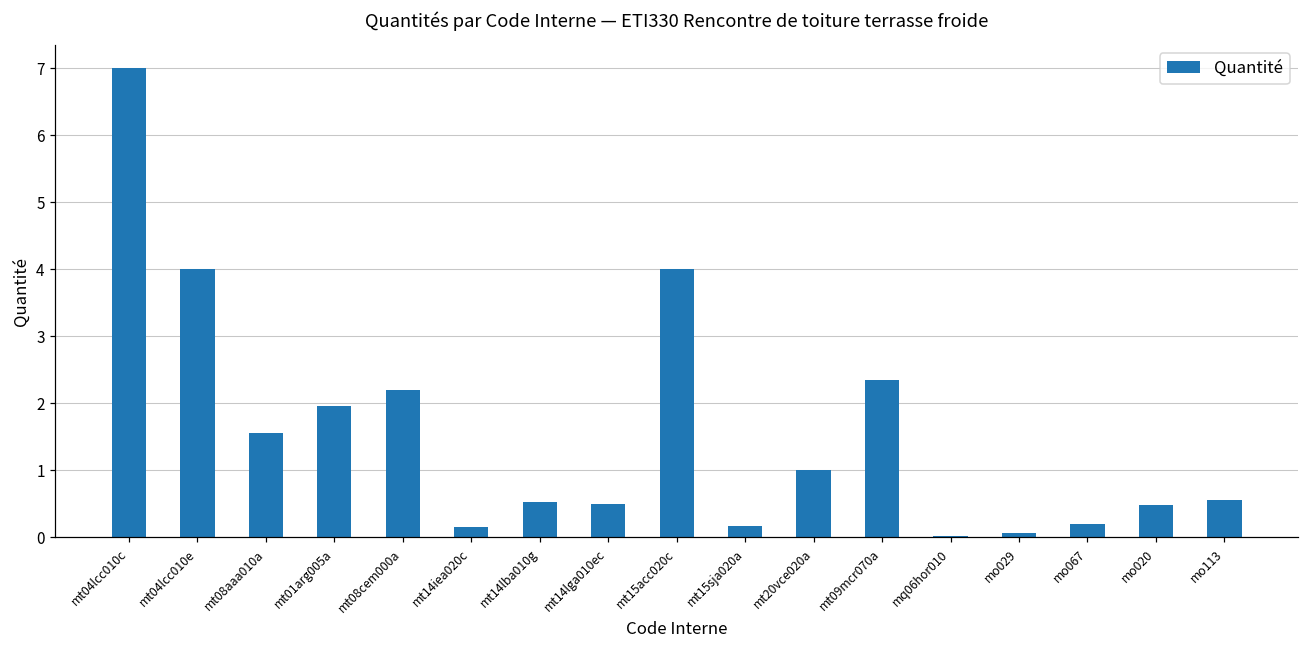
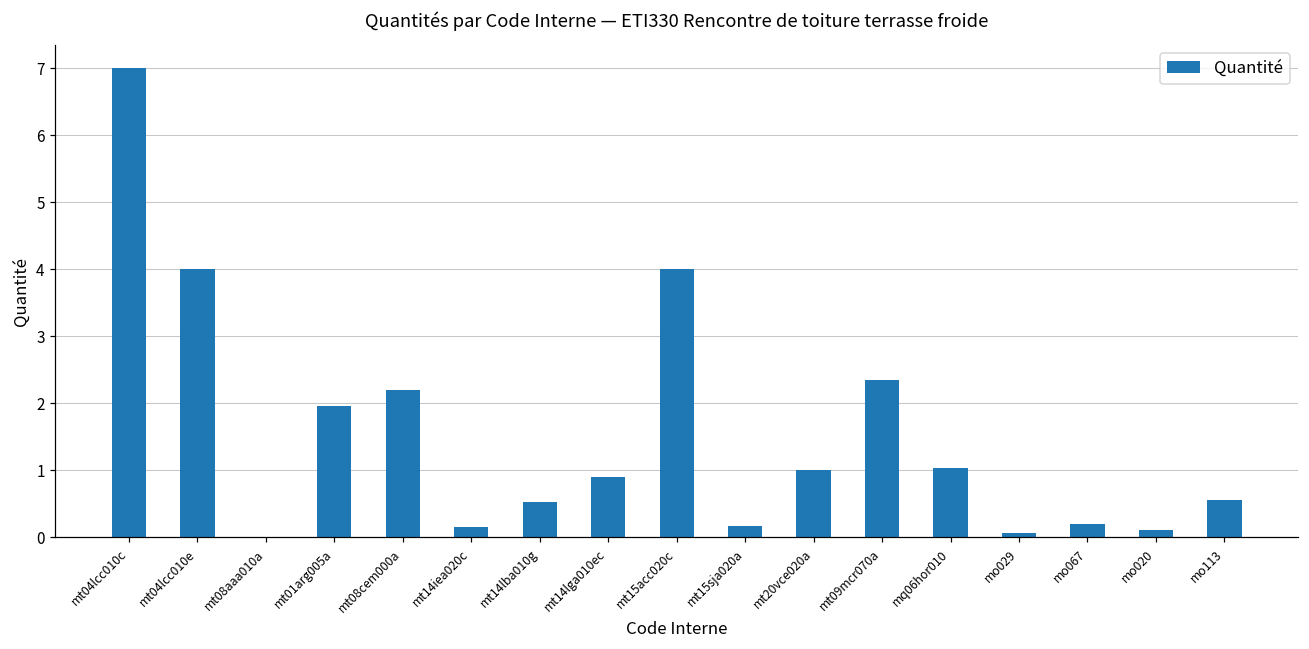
mt08aaa010a: 1.6 -> 0.0
mt14lga010ec: 0.5 -> 0.9
mq06hor010: 0.0 -> 1.0
mo020: 0.5 -> 0.1
